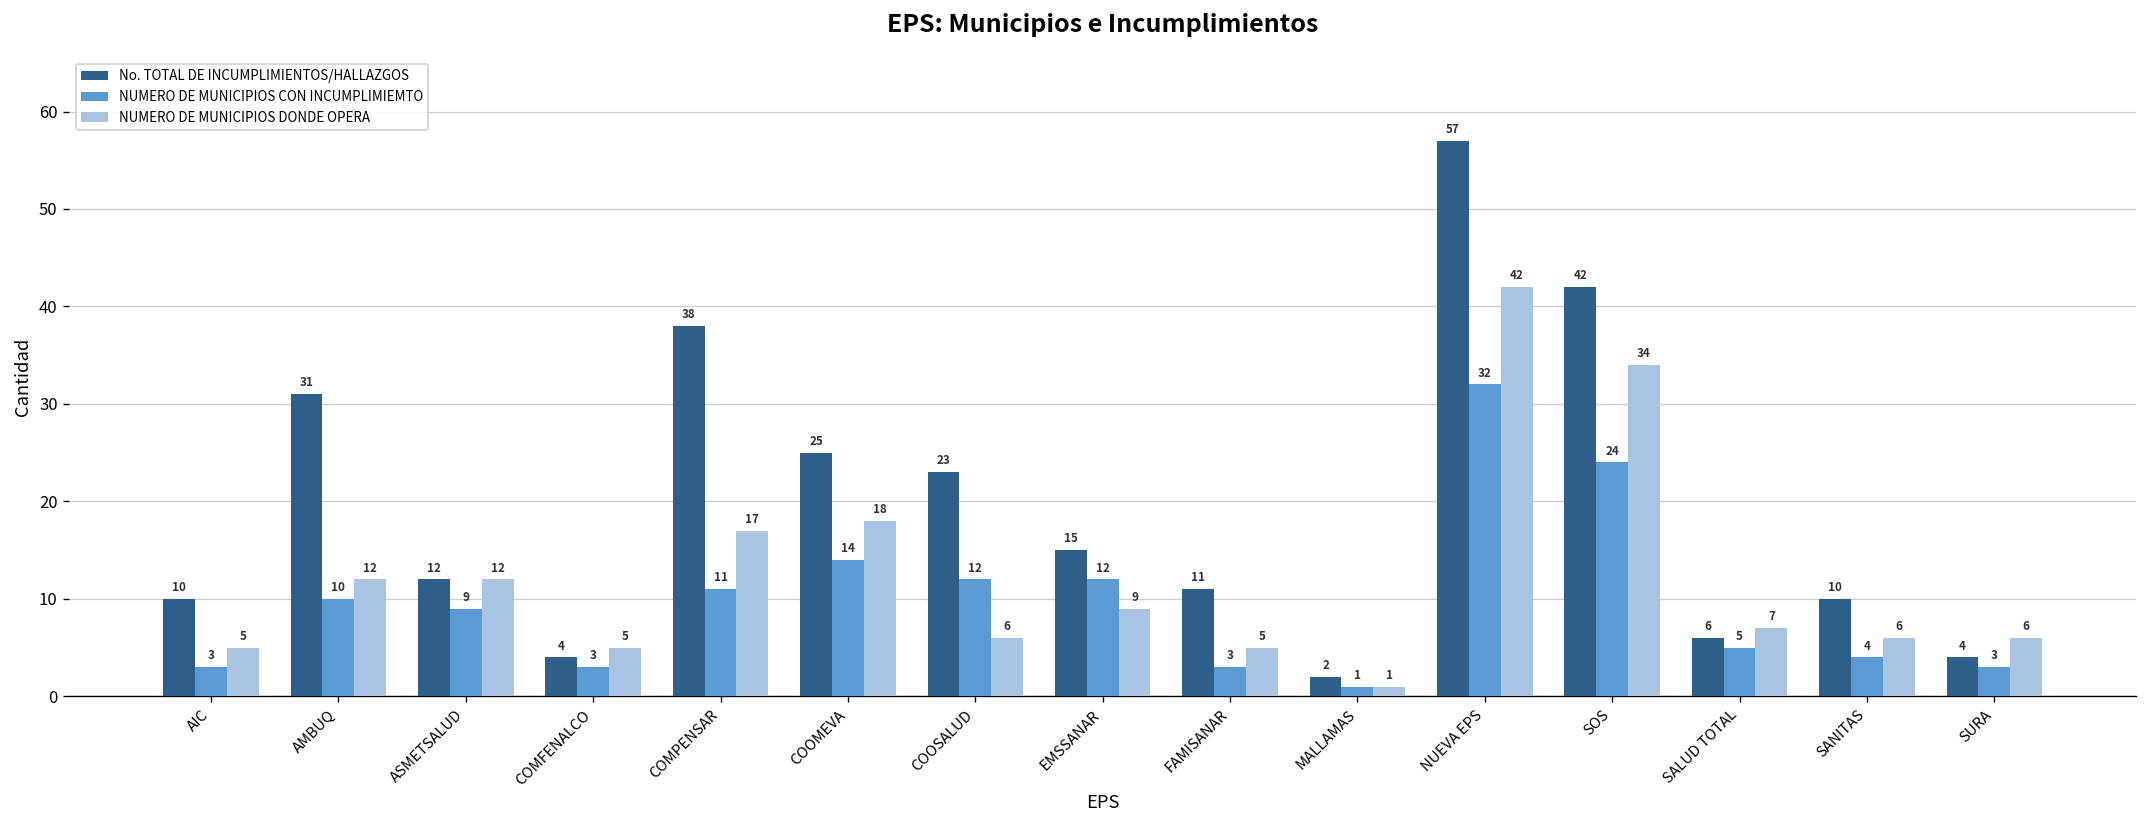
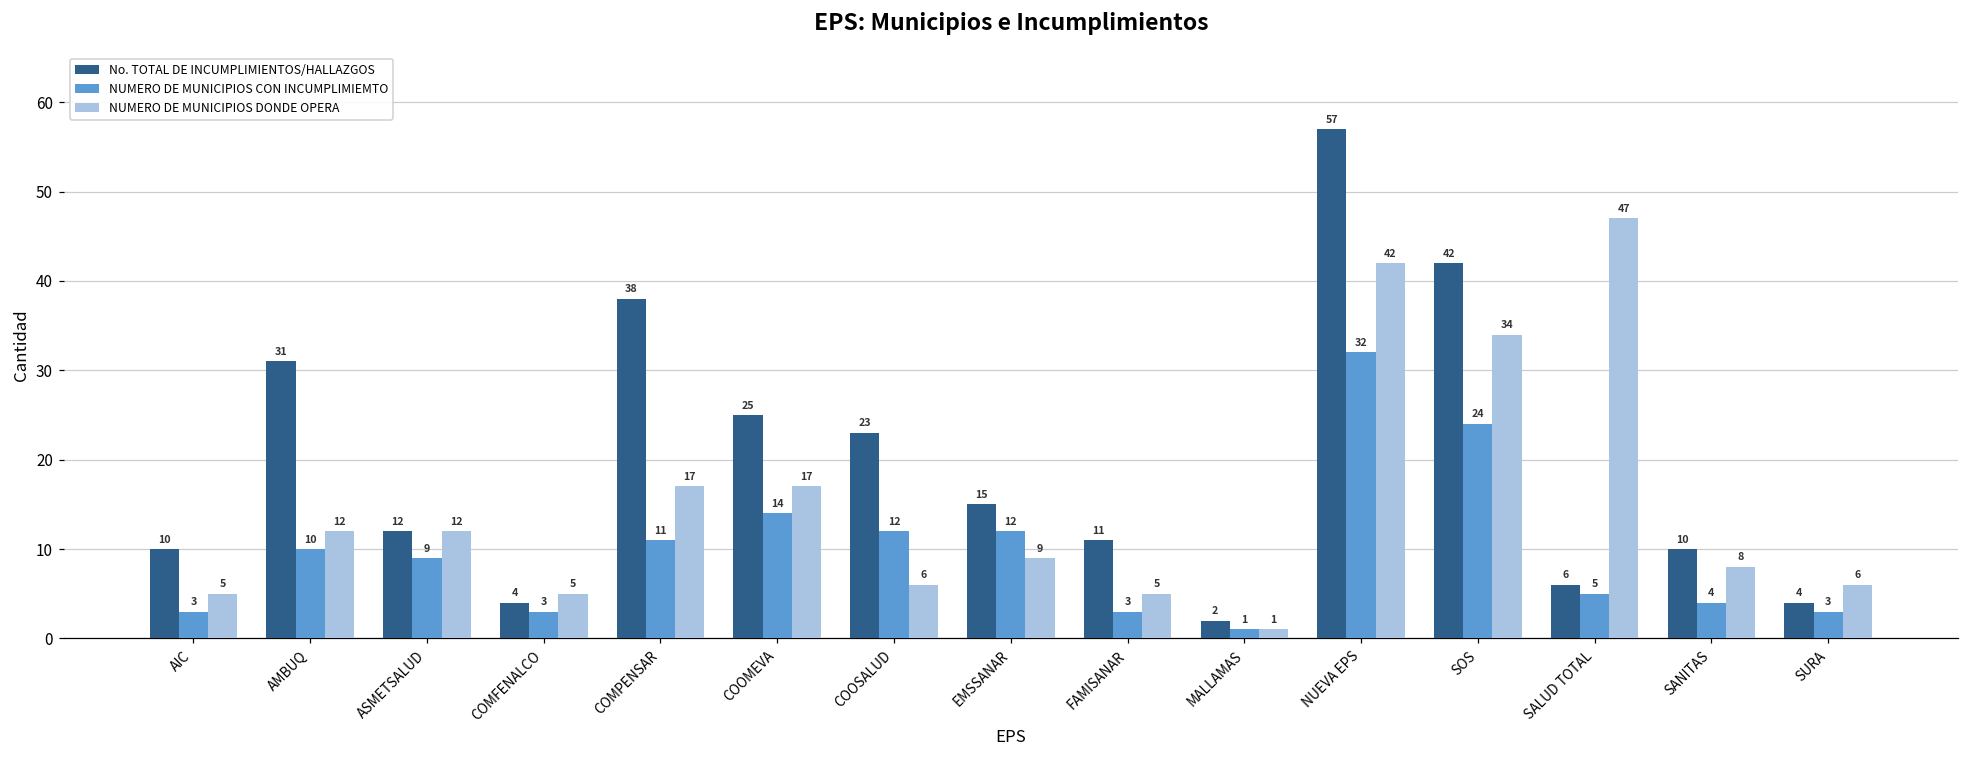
NUMERO DE MUNICIPIOS DONDE OPERA, COOMEVA: 18 -> 17
NUMERO DE MUNICIPIOS DONDE OPERA, SALUD TOTAL: 7 -> 47
NUMERO DE MUNICIPIOS DONDE OPERA, SANITAS: 6 -> 8
